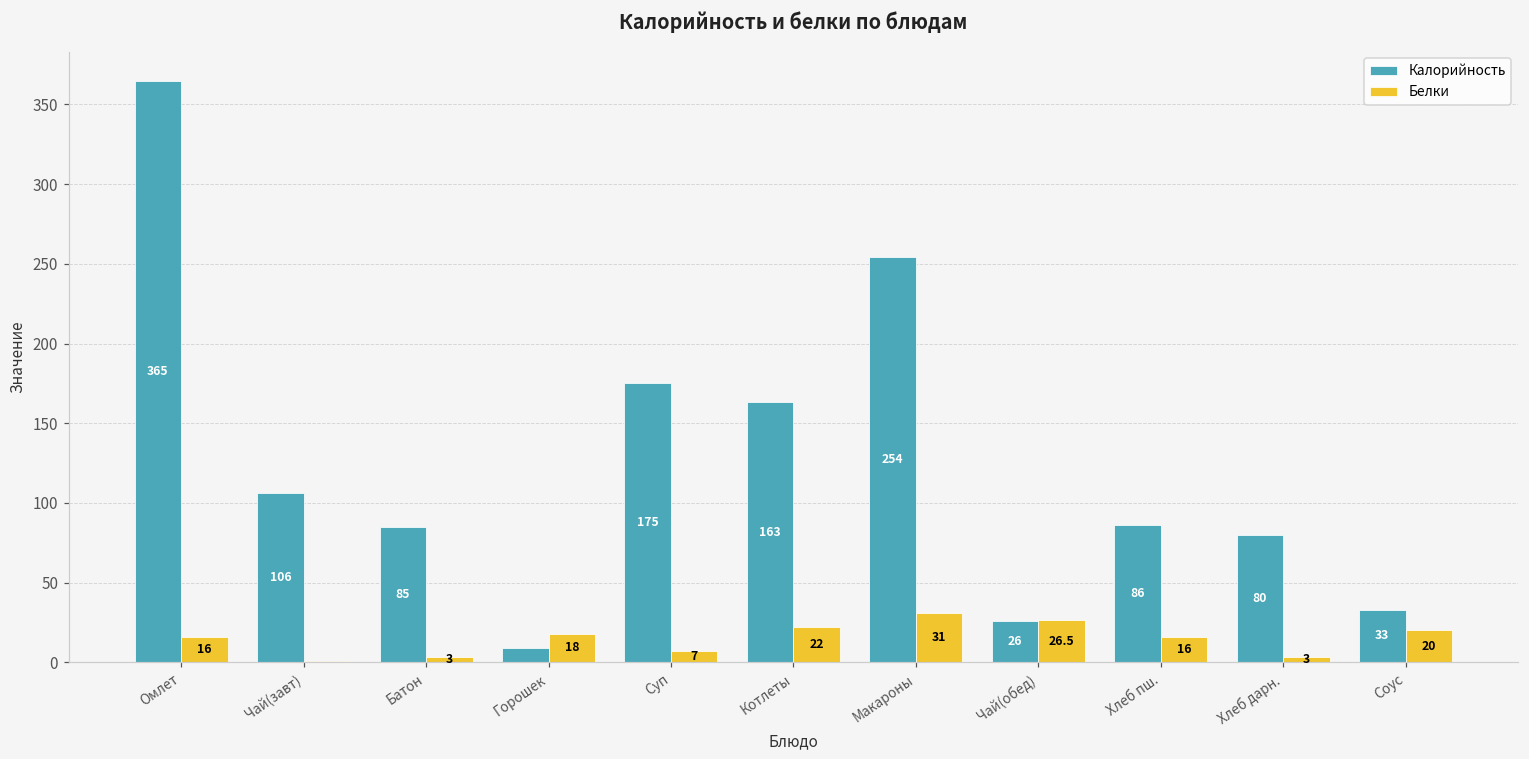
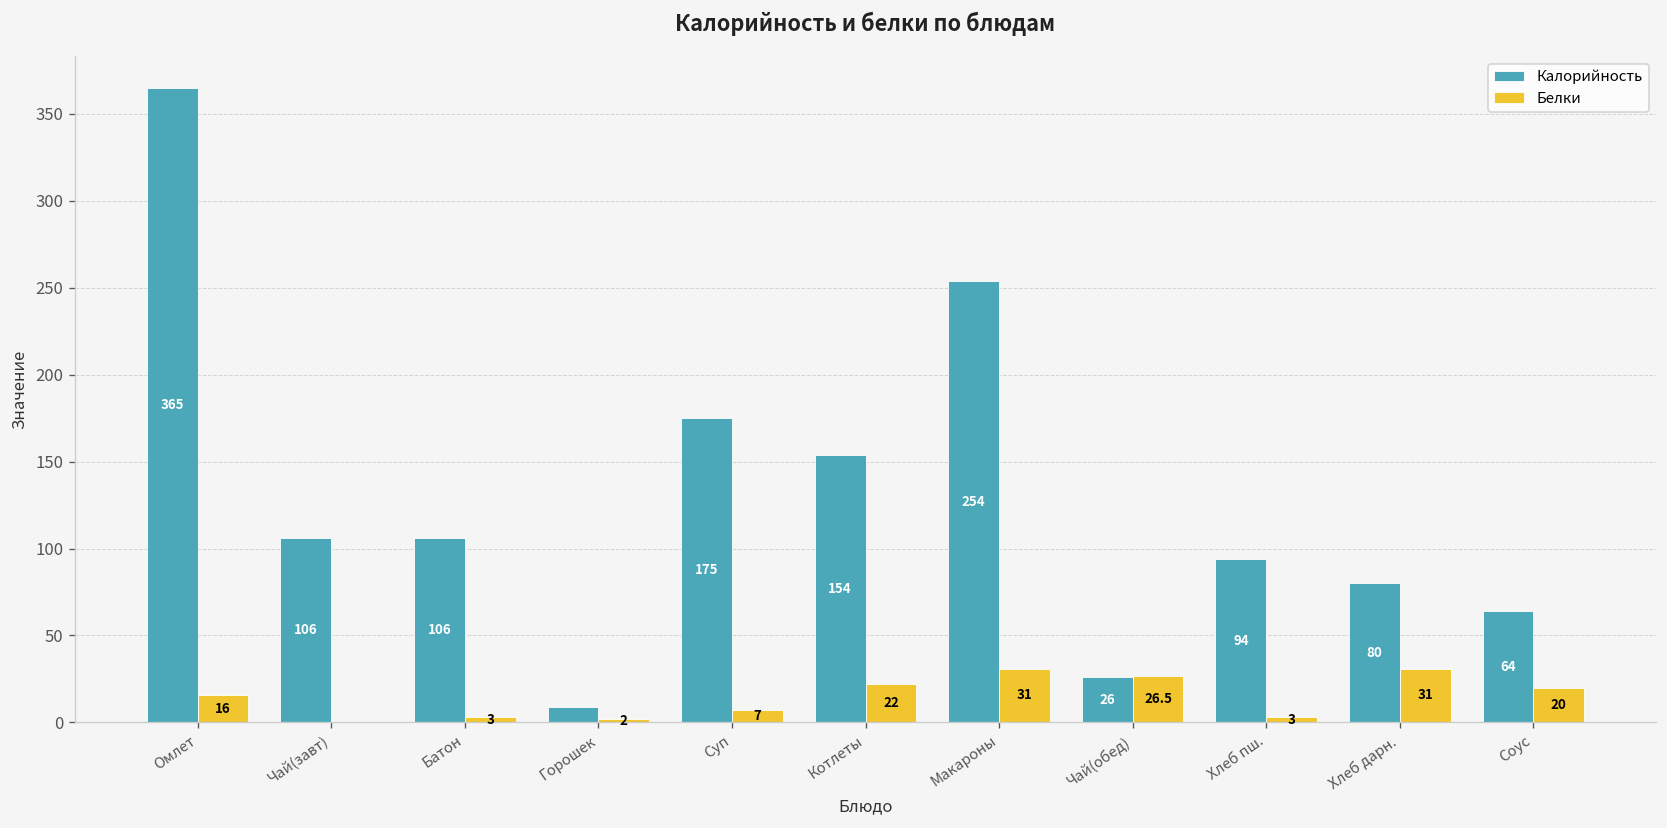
Калорийность, Батон: 85 -> 106
Белки, Горошек: 18 -> 2
Калорийность, Котлеты: 163 -> 154
Калорийность, Хлеб пш.: 86 -> 94
Белки, Хлеб пш.: 16 -> 3
Белки, Хлеб дарн.: 3 -> 31
Калорийность, Соус: 33 -> 64
